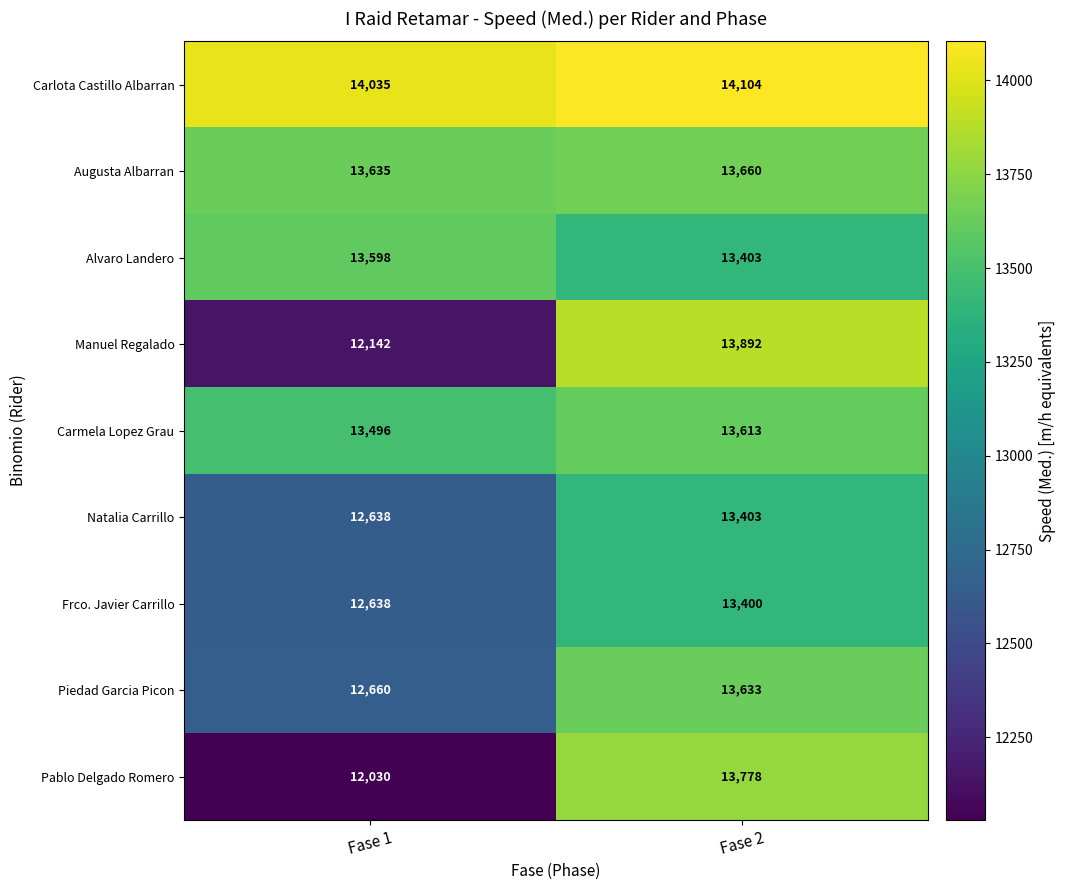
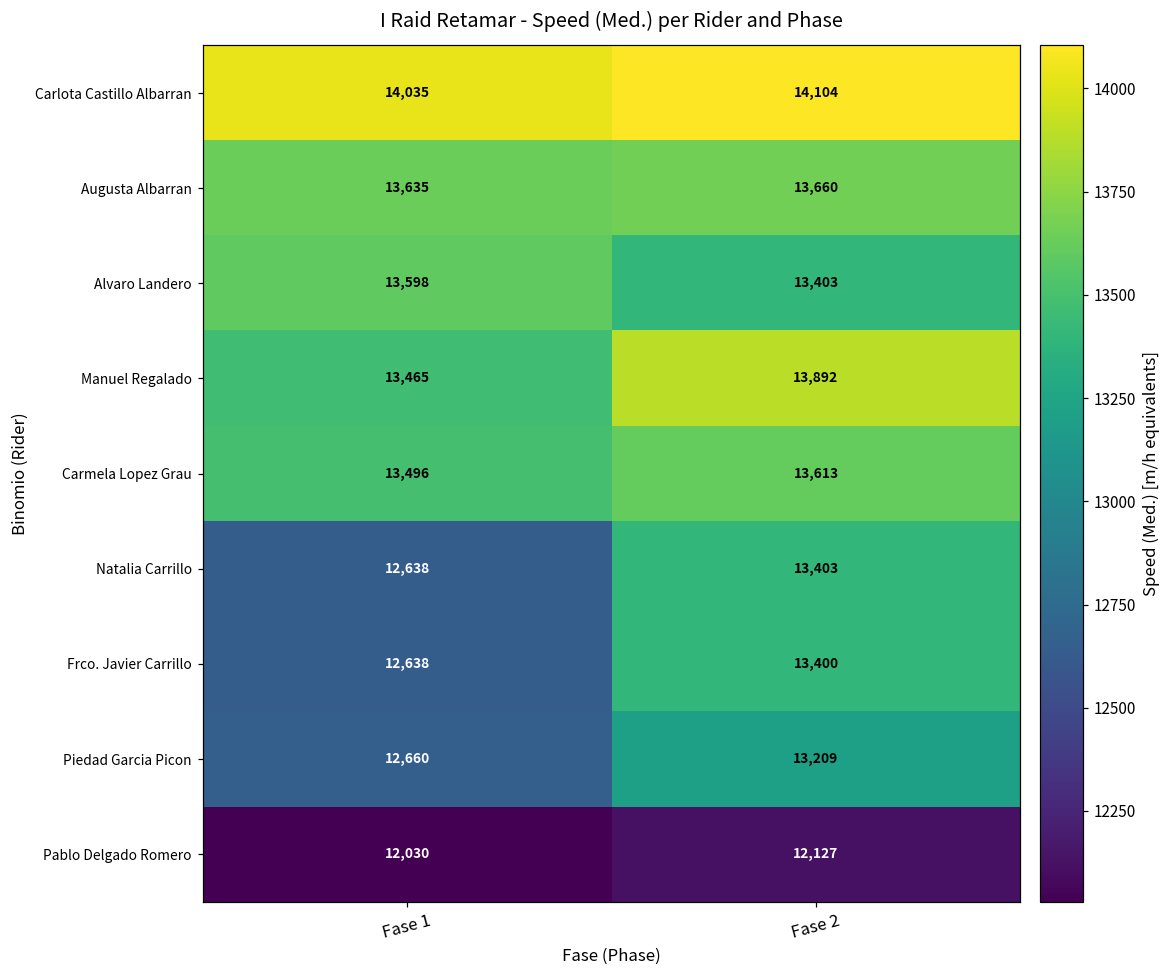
Manuel Regalado, Fase 1: 12,142 -> 13,465
Piedad Garcia Picon, Fase 2: 13,633 -> 13,209
Pablo Delgado Romero, Fase 2: 13,778 -> 12,127
